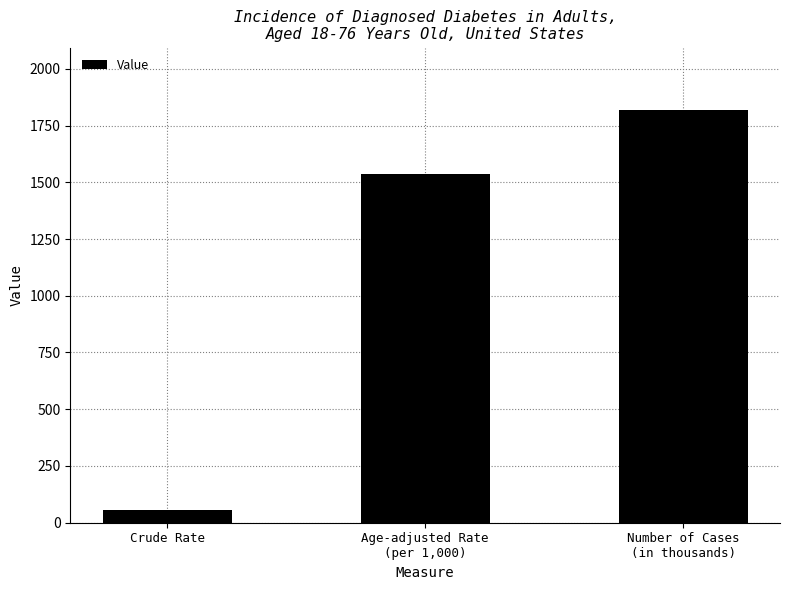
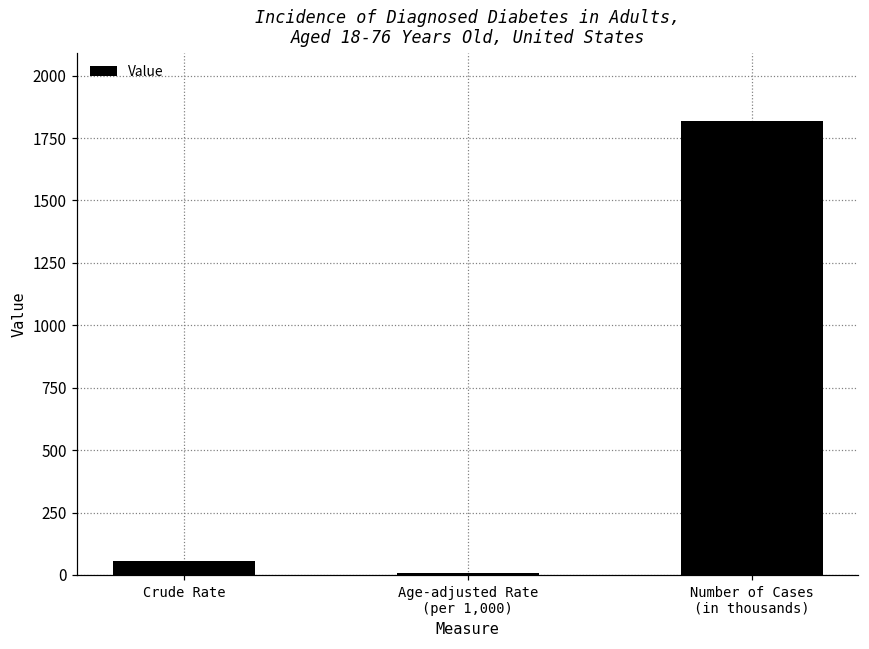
Age-adjusted Rate (per 1,000): 1540 -> 10
